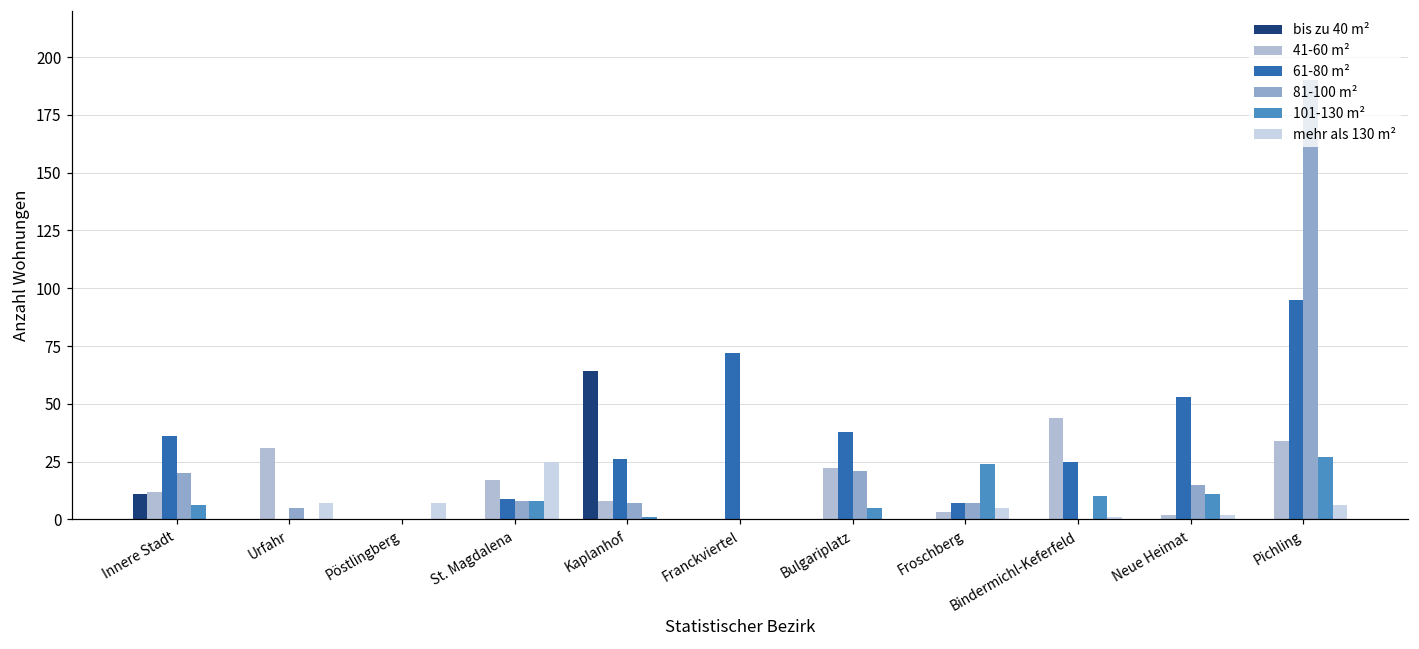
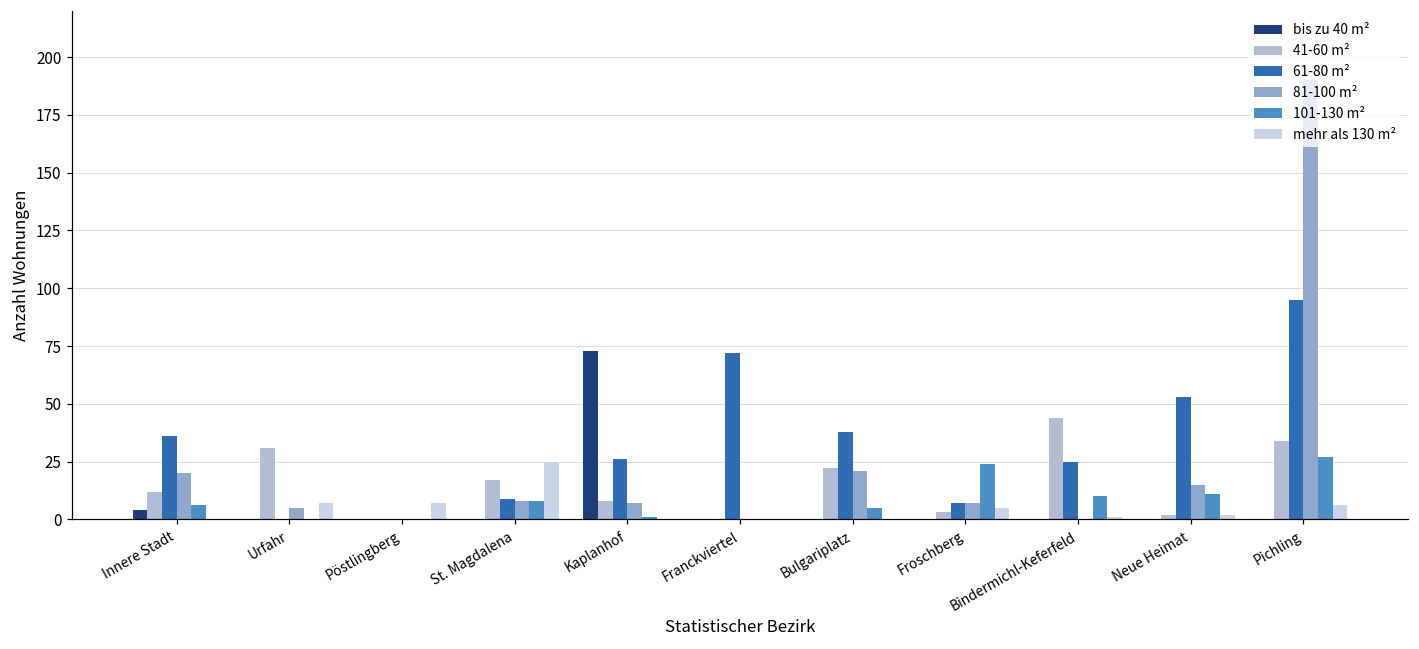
bis zu 40 m², Innere Stadt: 11 -> 4
bis zu 40 m², Kaplanhof: 64 -> 73
